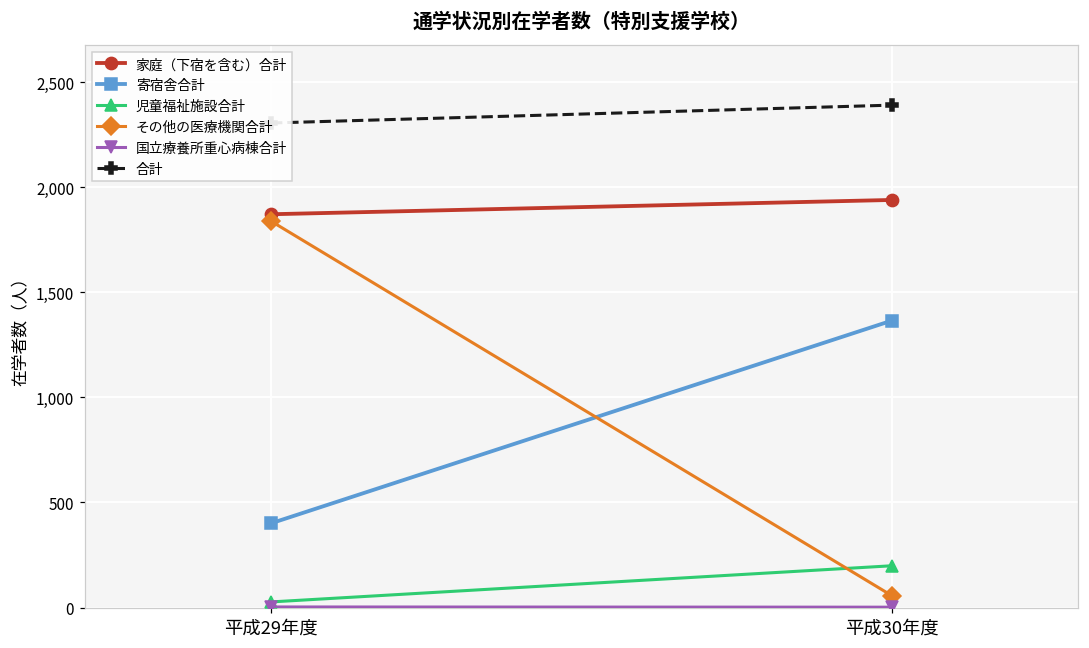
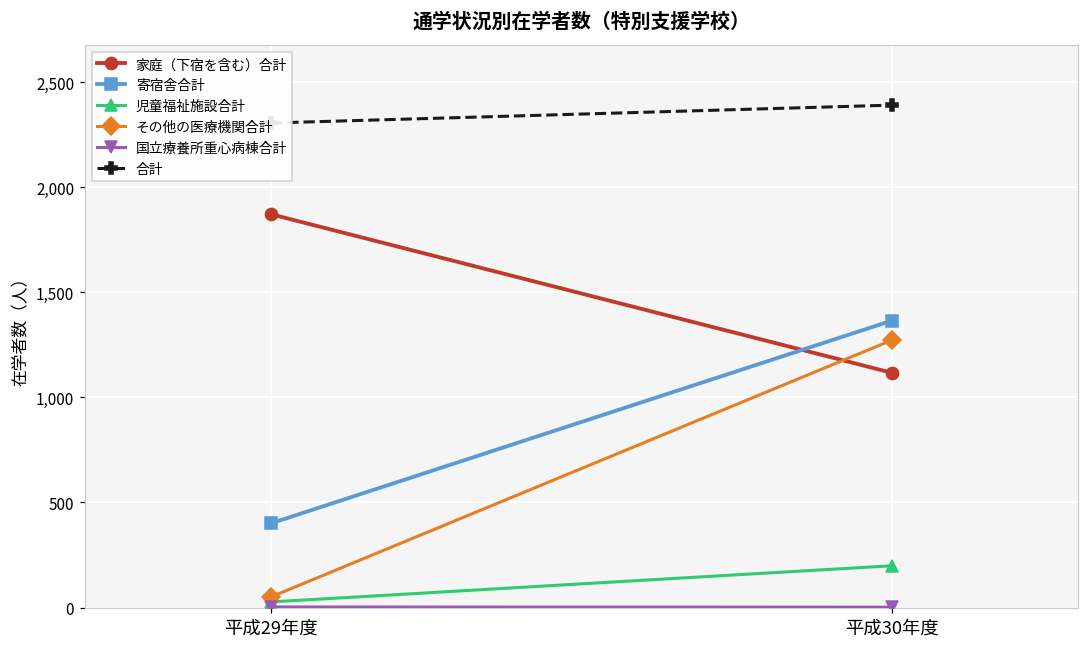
その他の医療機関合計, 平成29年度: 1,840 -> 50
家庭（下宿を含む）合計, 平成30年度: 1,940 -> 1,120
その他の医療機関合計, 平成30年度: 60 -> 1,270
